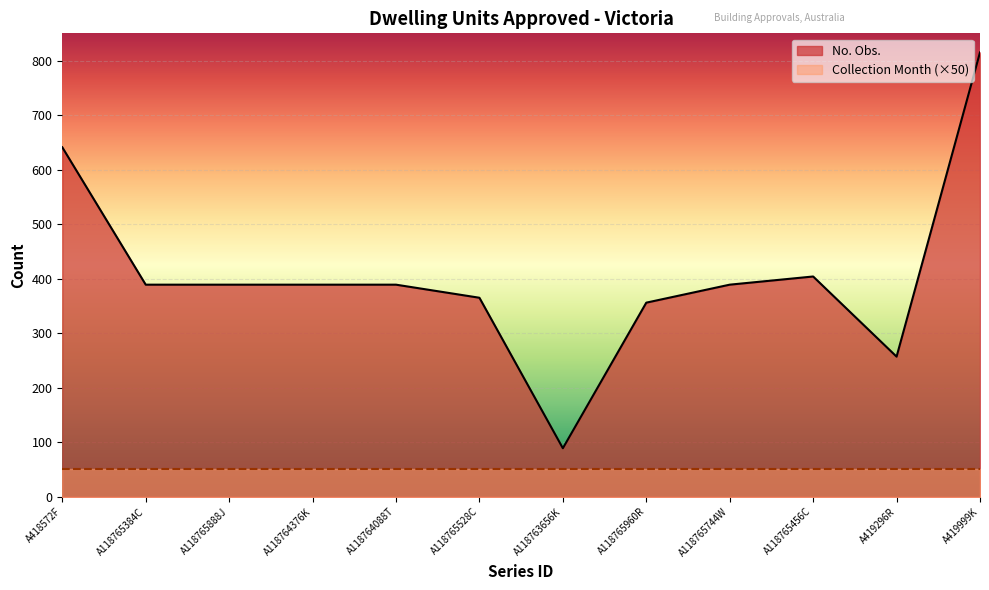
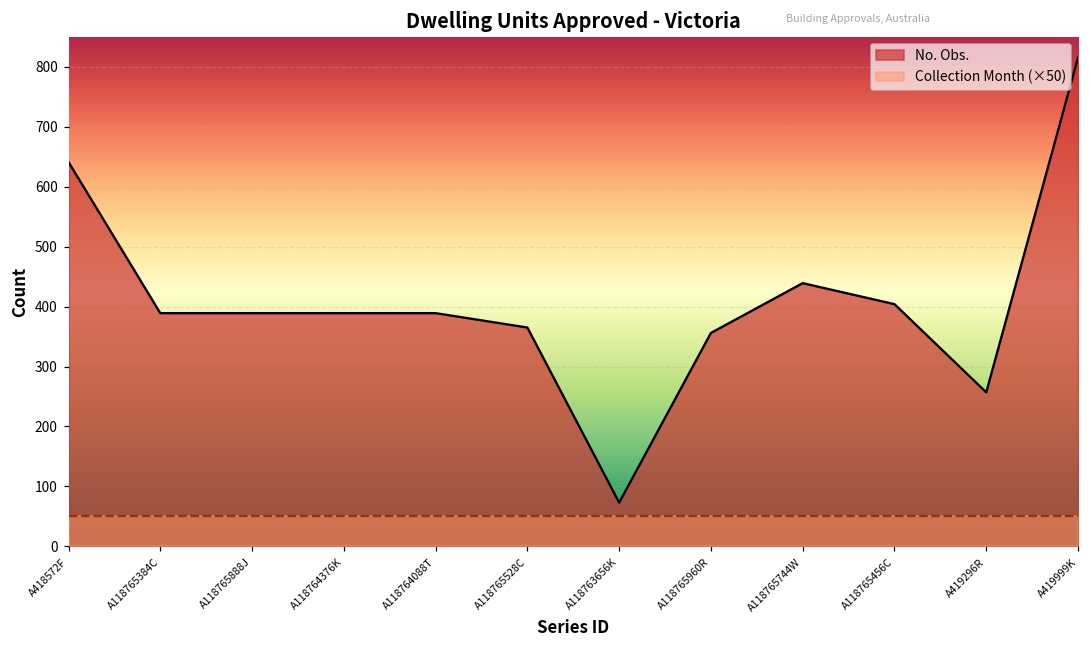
No. Obs., A118763656K: 90 -> 70
No. Obs., A118765744W: 390 -> 440
